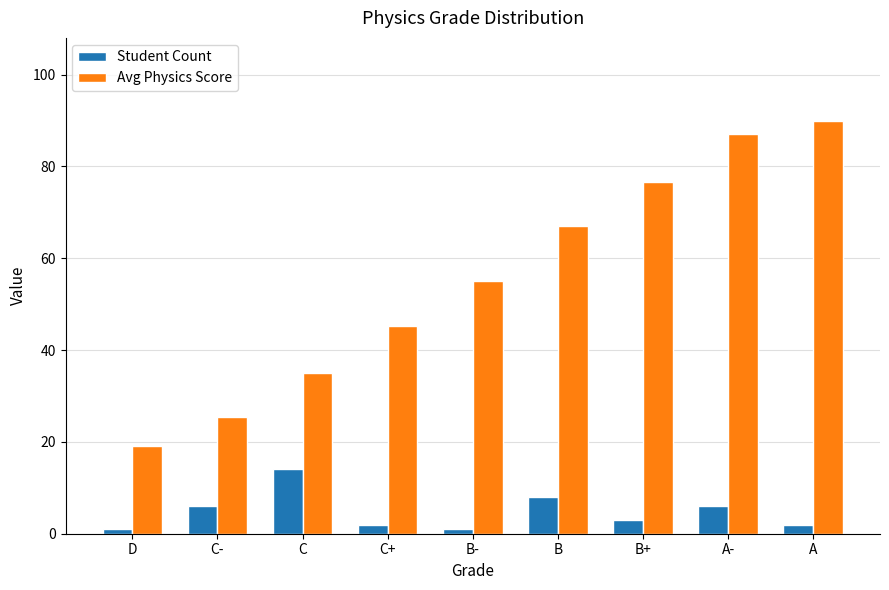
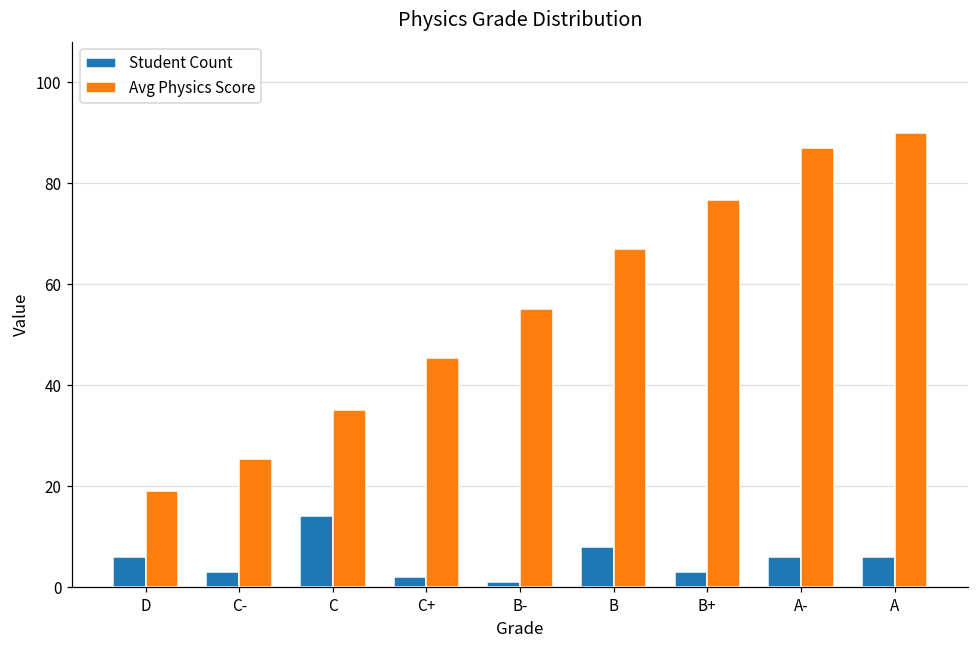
Student Count, D: 1 -> 6
Student Count, C-: 6 -> 3
Student Count, A: 2 -> 6
